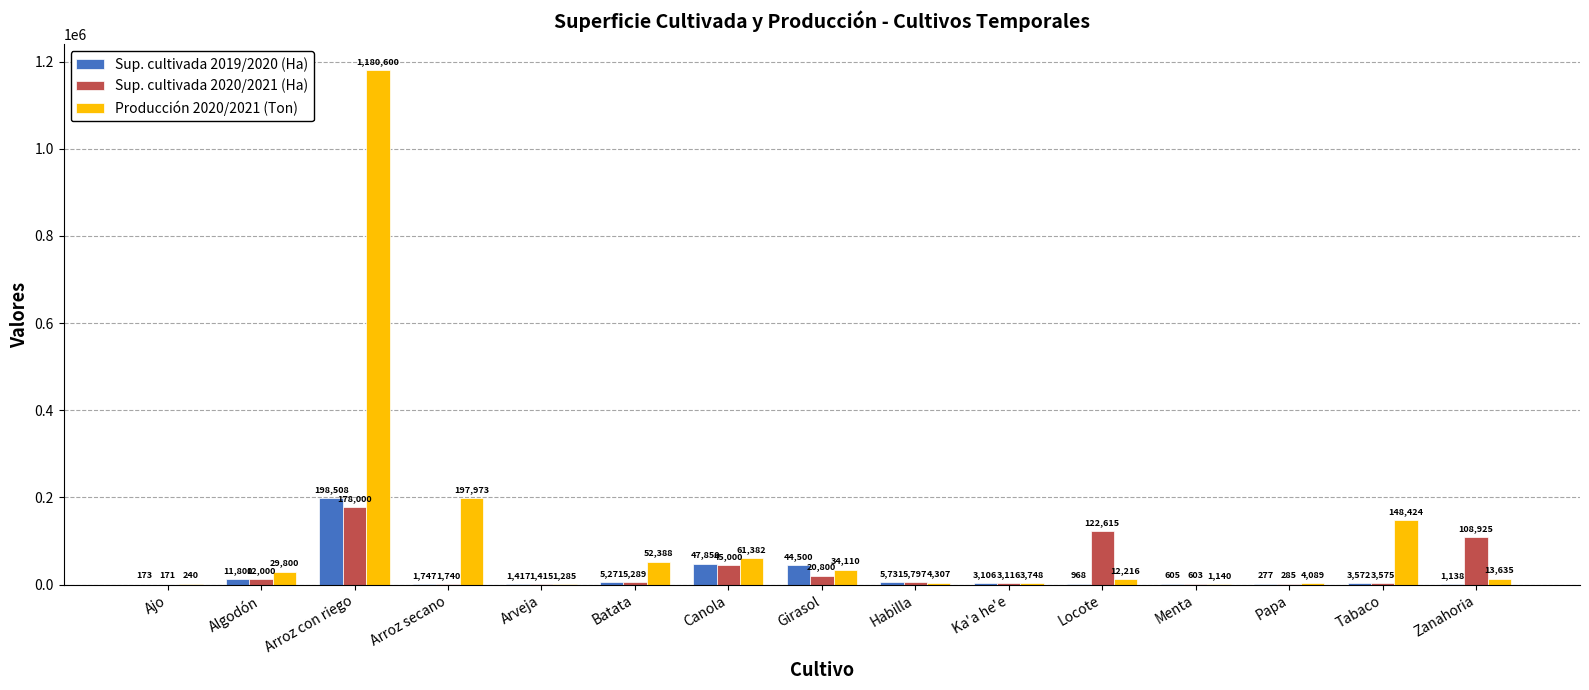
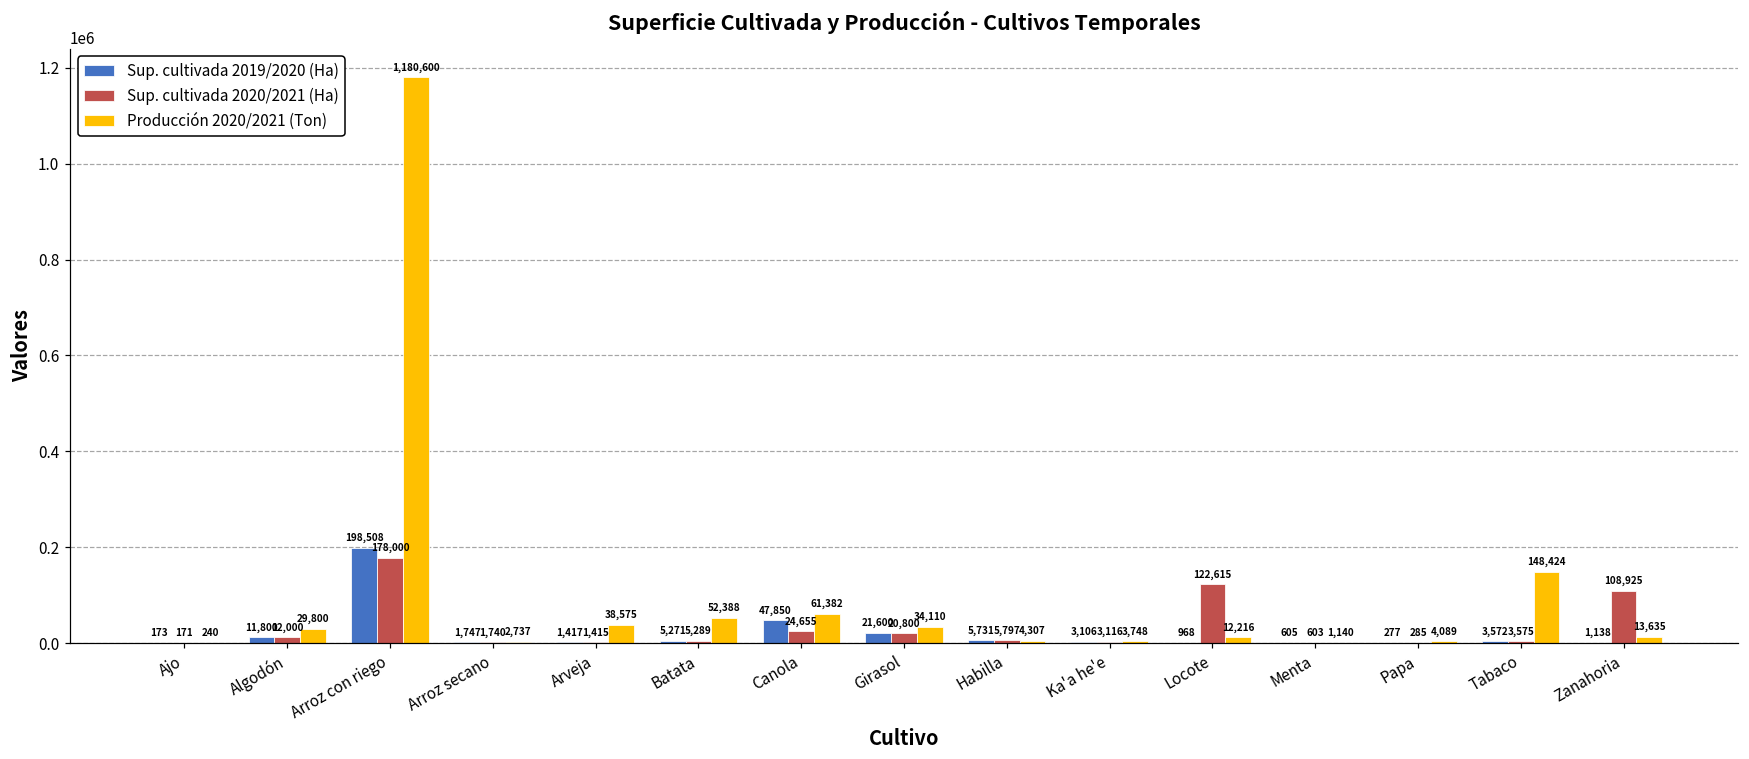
Producción 2020/2021 (Ton), Arroz secano: 197,973 -> 2,737
Producción 2020/2021 (Ton), Arveja: 1,285 -> 38,575
Sup. cultivada 2020/2021 (Ha), Canola: 45,000 -> 24,655
Sup. cultivada 2019/2020 (Ha), Girasol: 44,500 -> 21,600
